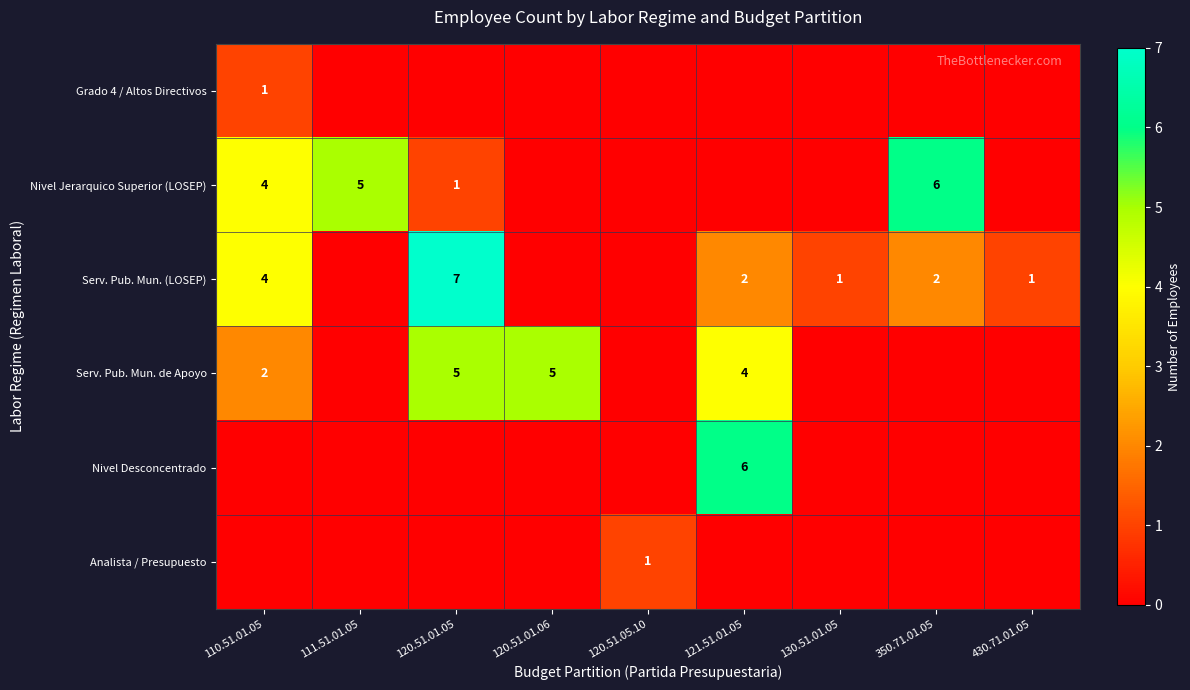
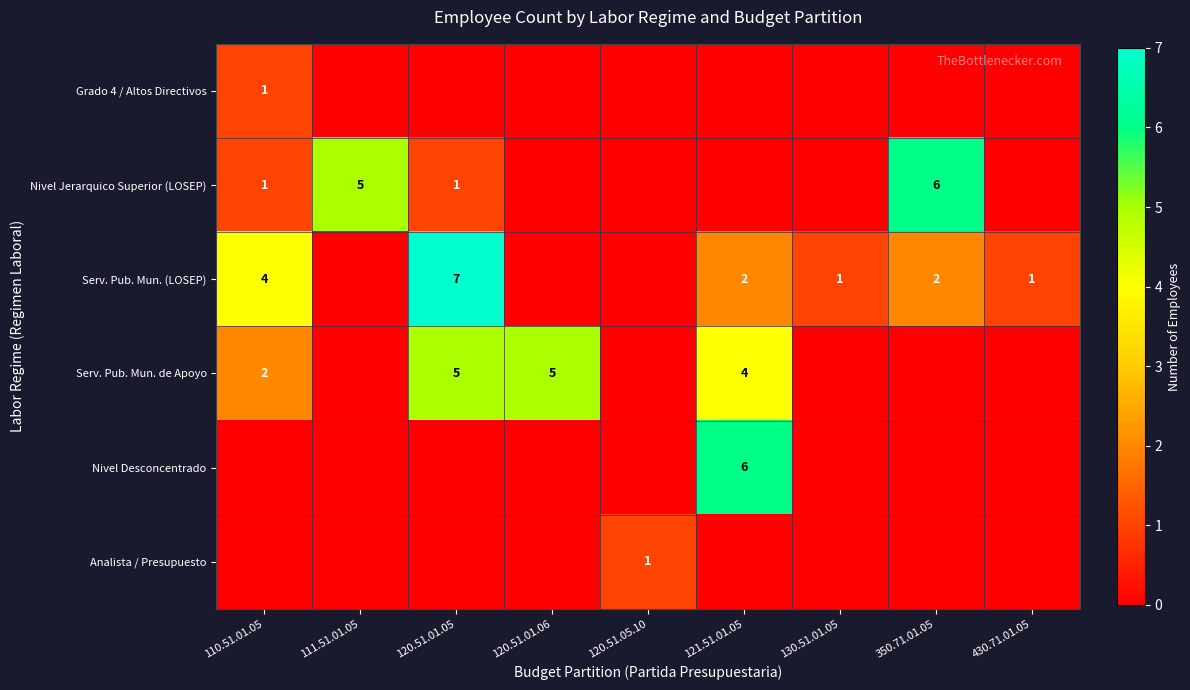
Nivel Jerarquico Superior (LOSEP), 110.51.01.05: 4 -> 1
